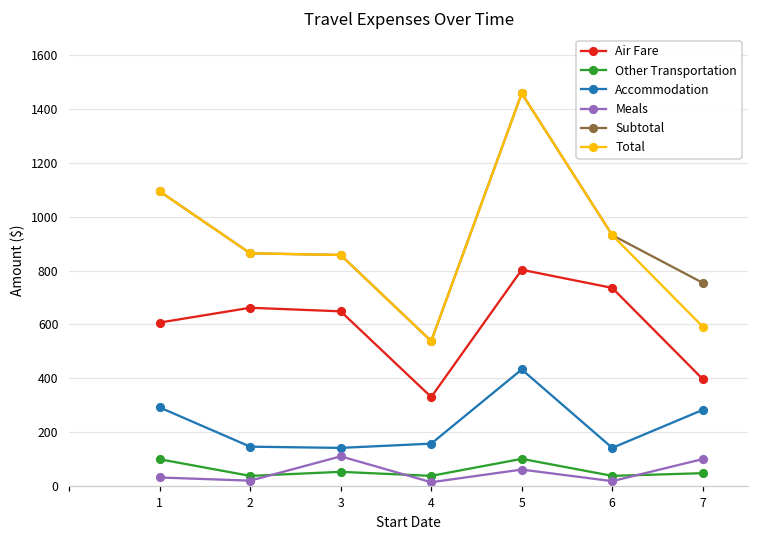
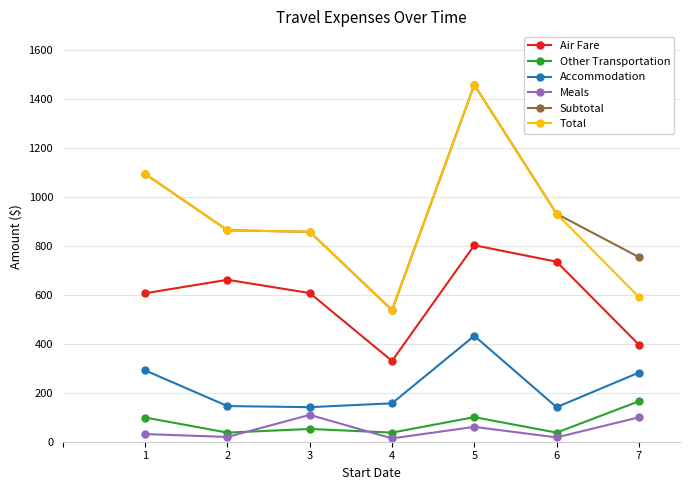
Air Fare, 3: 650 -> 610
Other Transportation, 7: 50 -> 170
